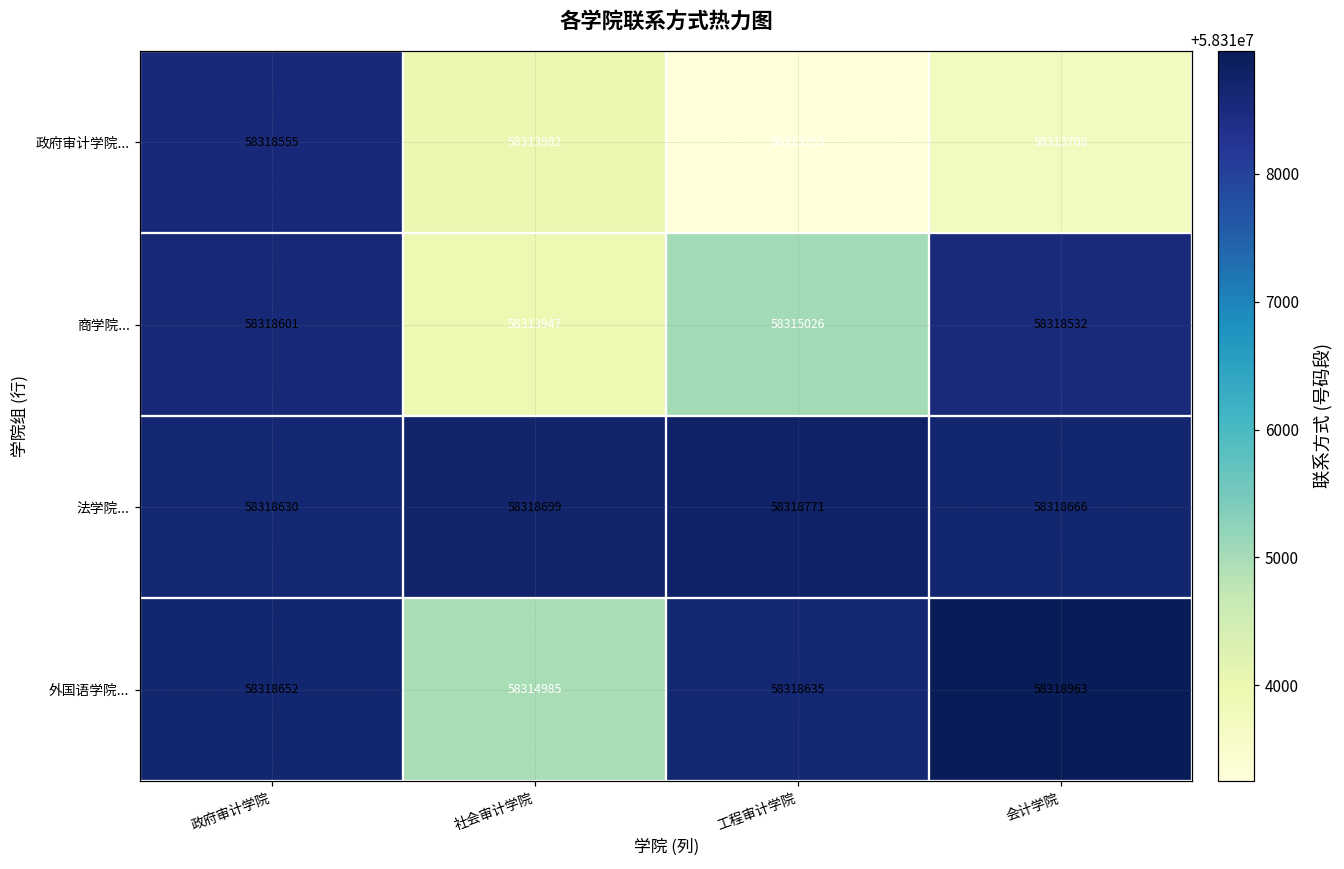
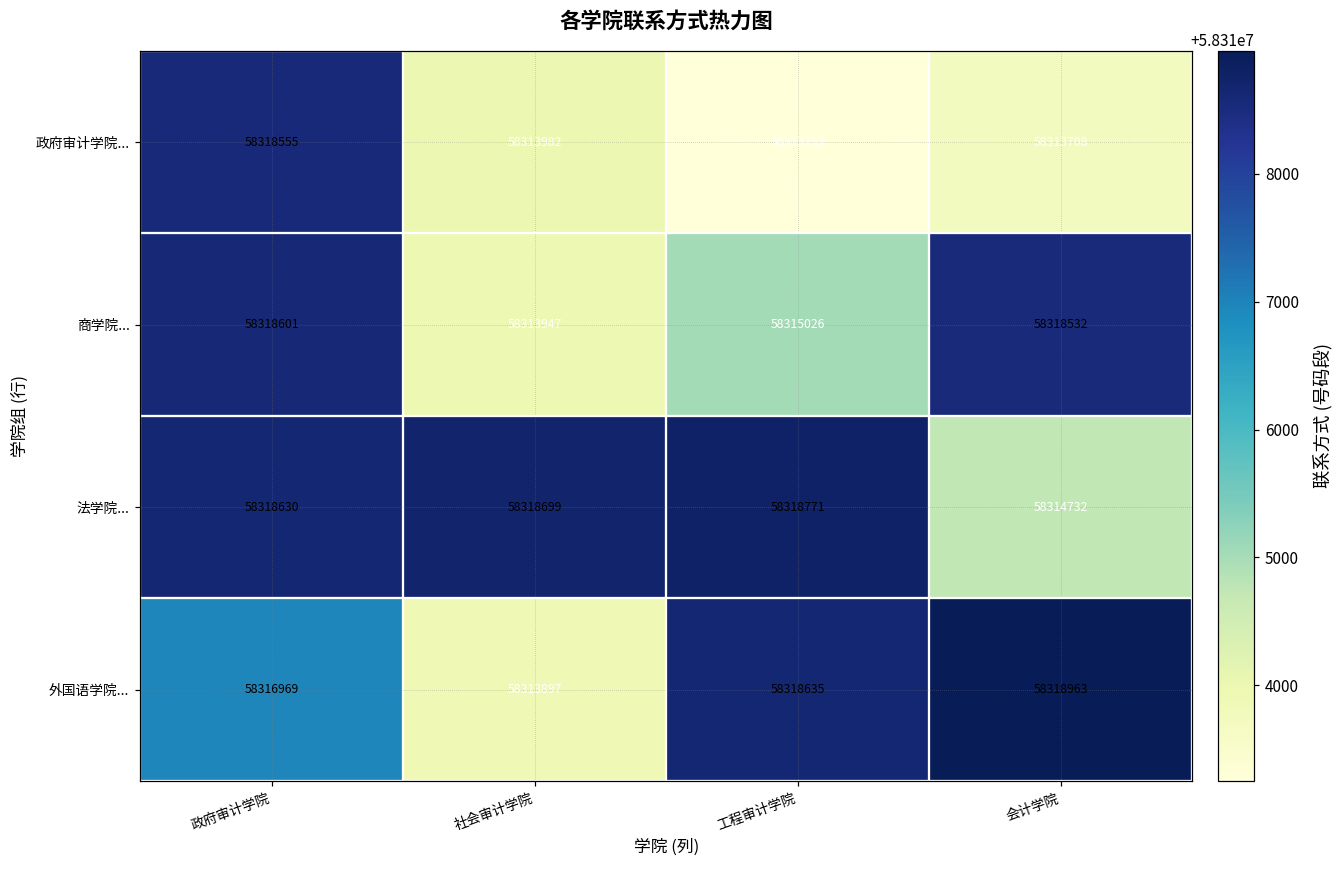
法学院..., 会计学院: 58318666 -> 58314732
外国语学院..., 政府审计学院: 58318652 -> 58316969
外国语学院..., 社会审计学院: 58314985 -> 58313897
